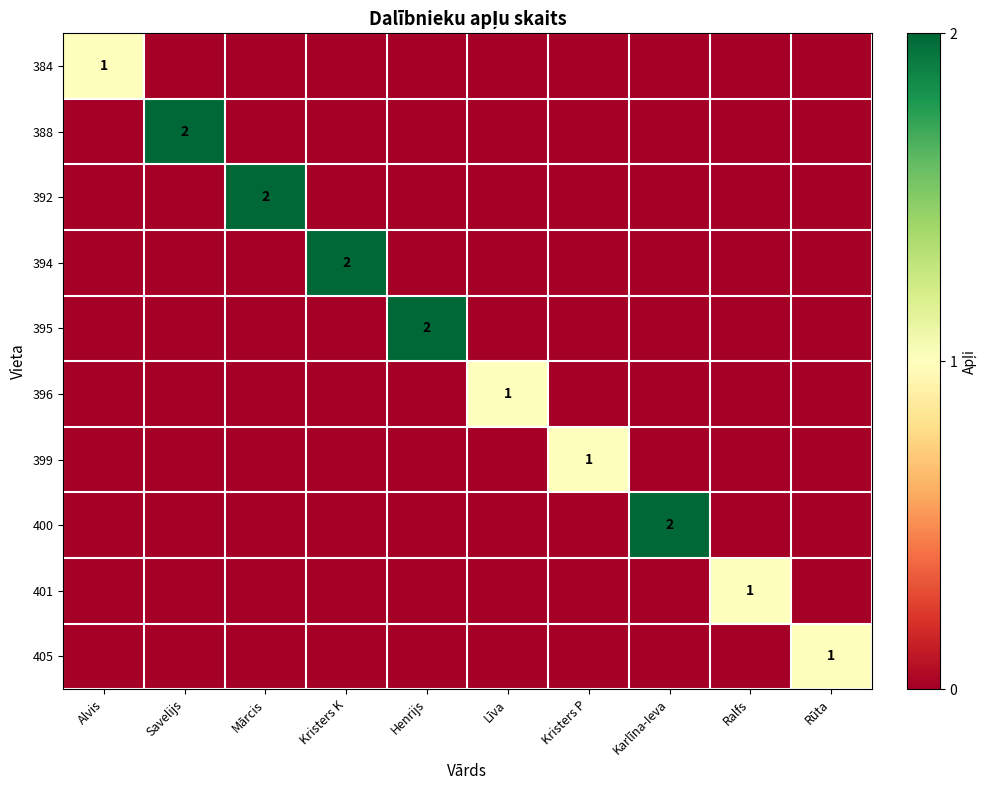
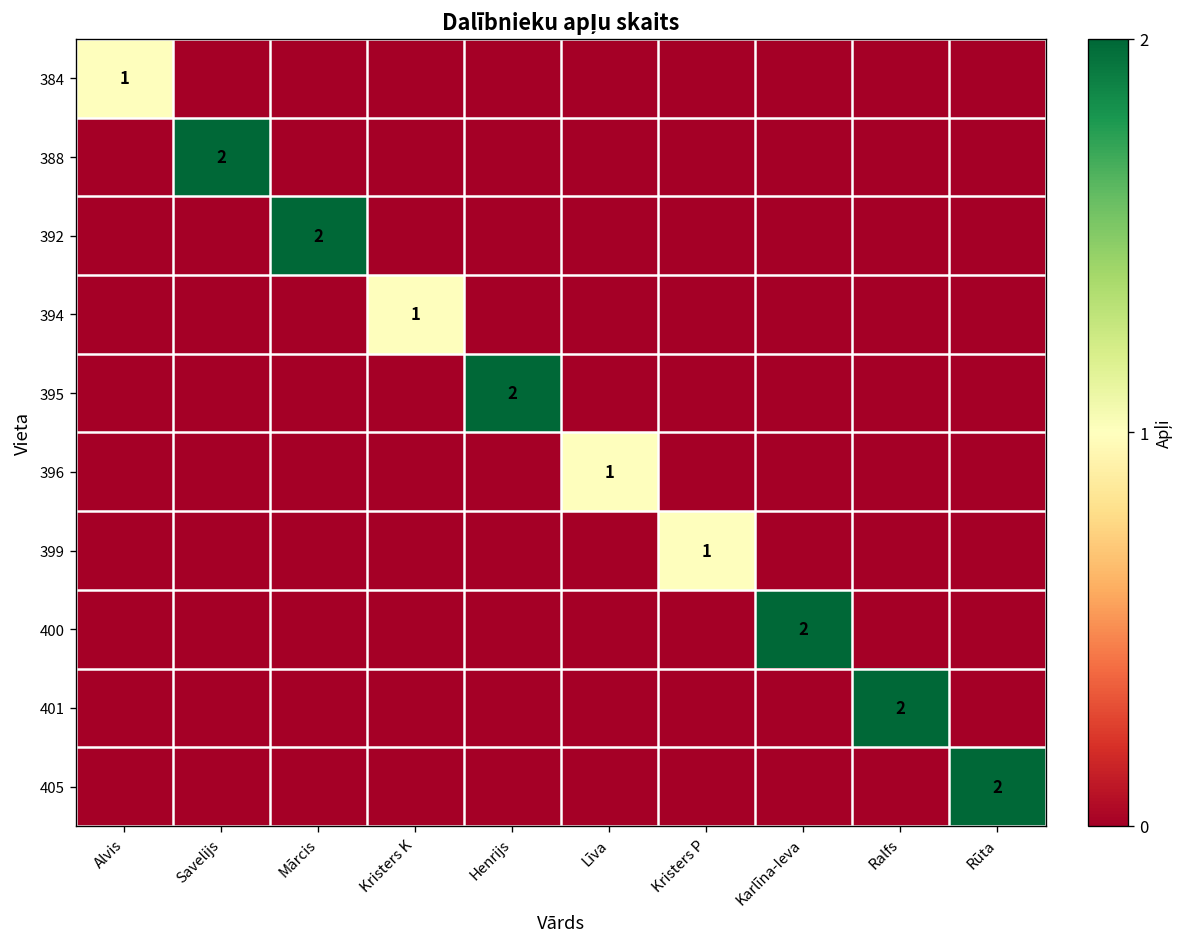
394, Kristers K: 2 -> 1
401, Ralfs: 1 -> 2
405, Rūta: 1 -> 2
